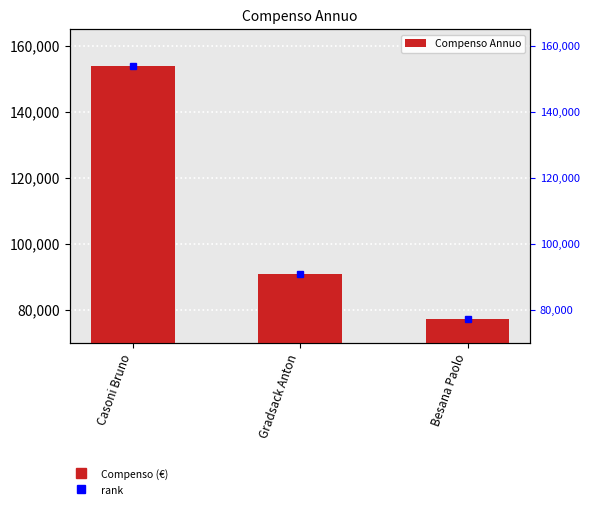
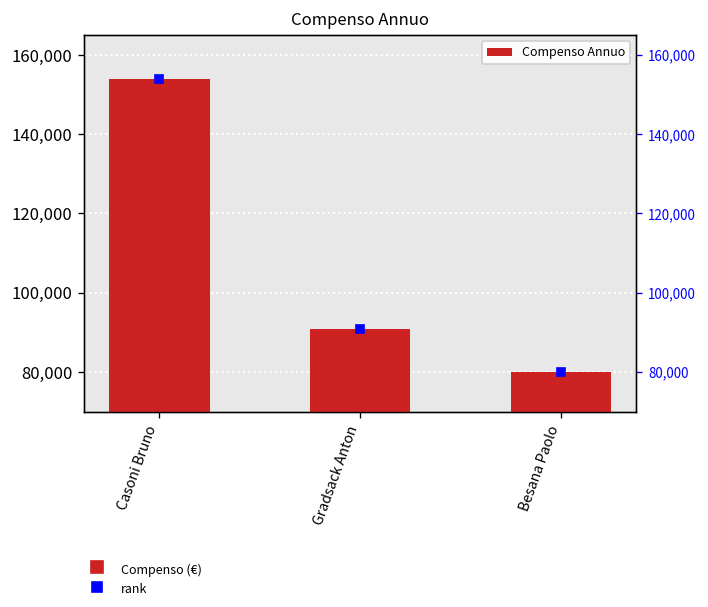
Compenso Annuo, Besana Paolo: 77,000 -> 80,000
